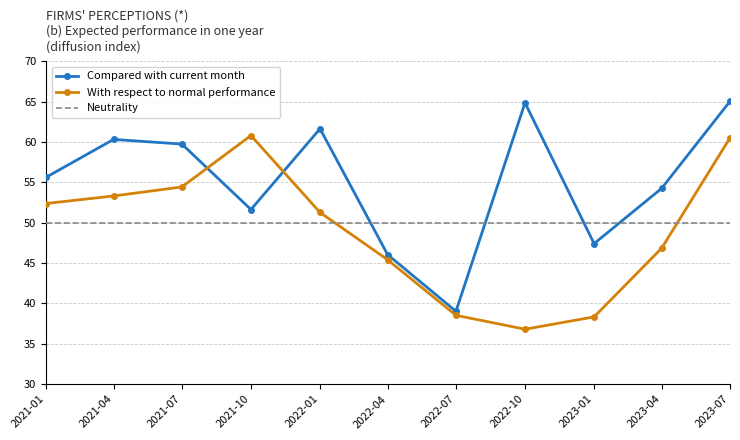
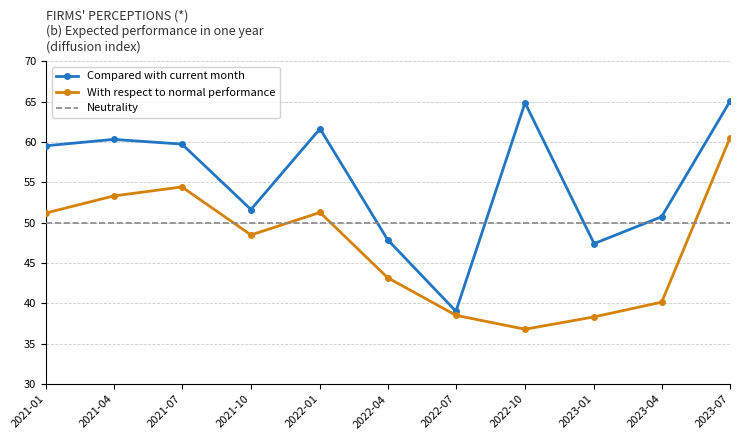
Compared with current month, 2021-01: 56 -> 60
With respect to normal performance, 2021-01: 52 -> 51
With respect to normal performance, 2021-10: 61 -> 48
Compared with current month, 2022-04: 46 -> 48
With respect to normal performance, 2022-04: 45 -> 43
Compared with current month, 2023-04: 54 -> 51
With respect to normal performance, 2023-04: 47 -> 40
